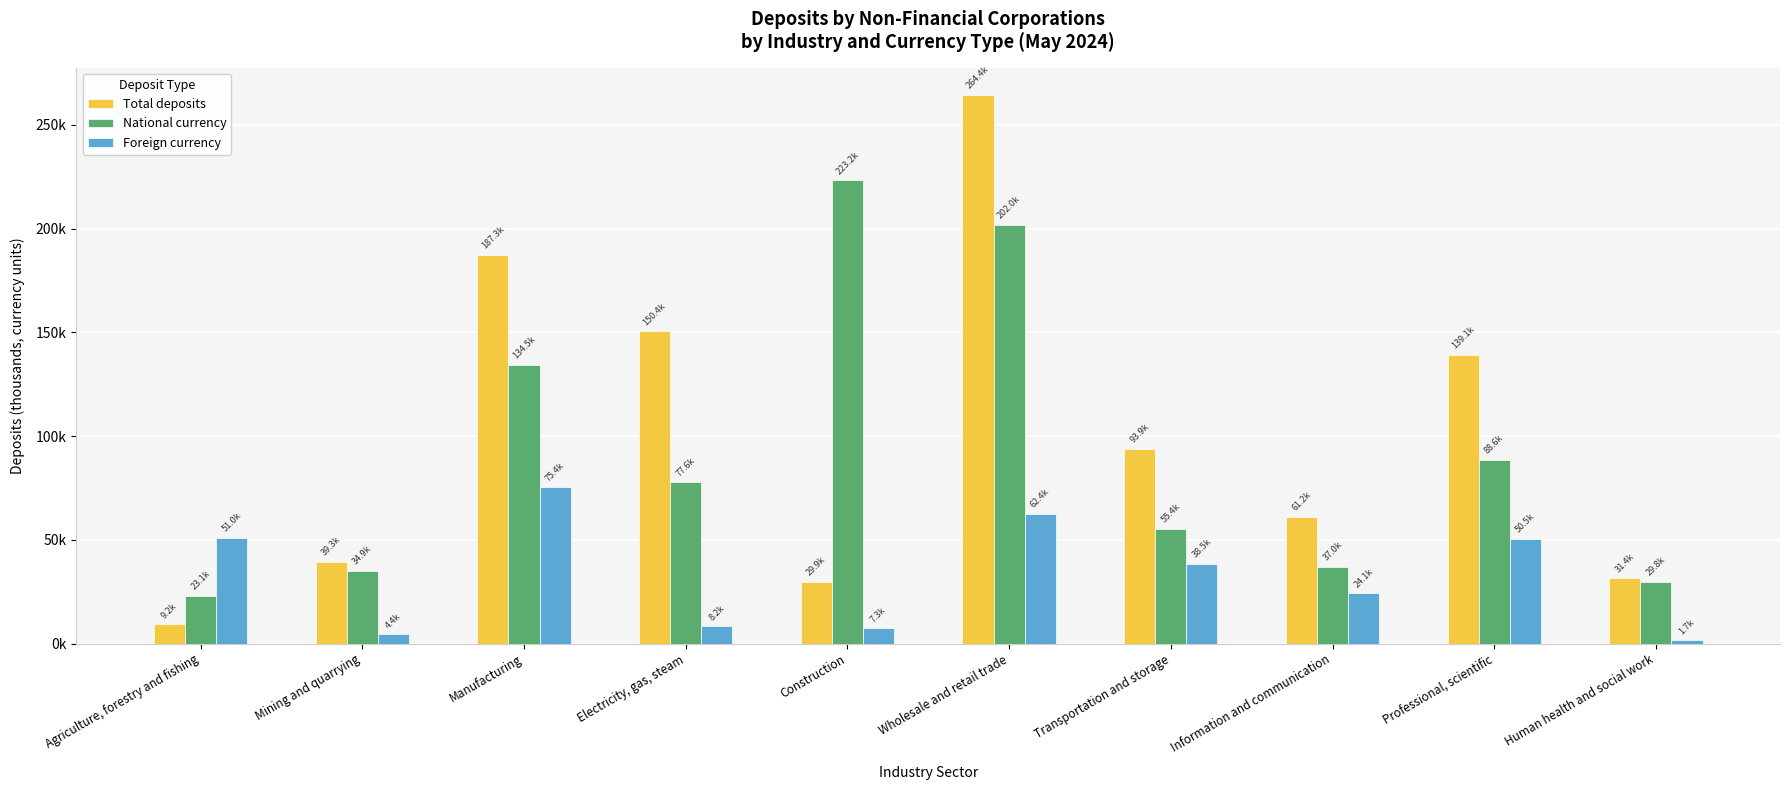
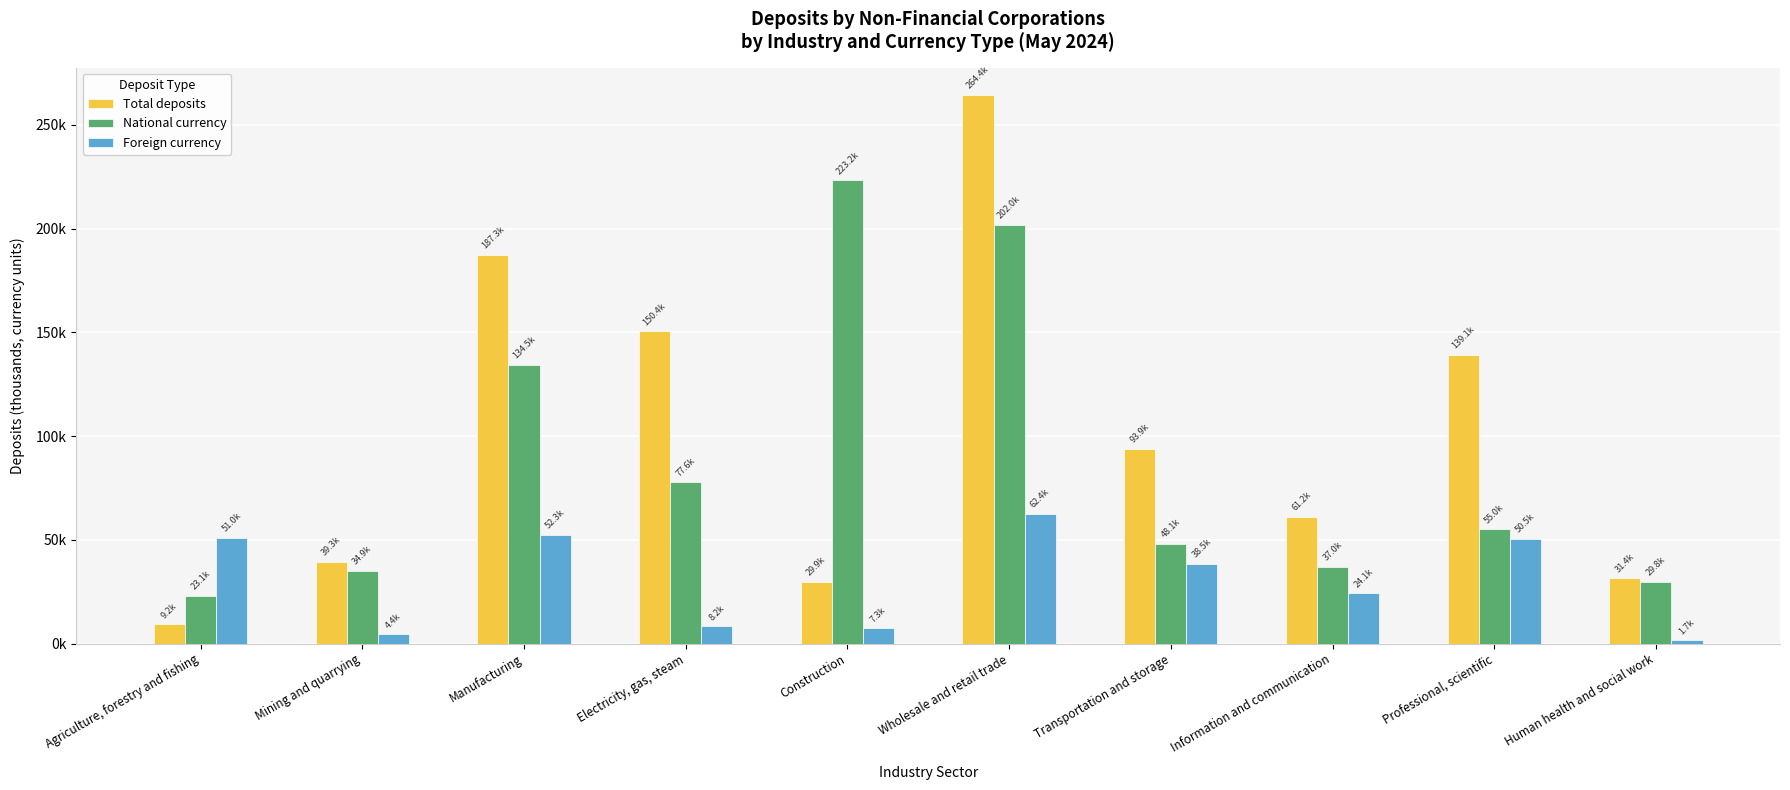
Foreign currency, Manufacturing: 75.4k -> 52.3k
National currency, Transportation and storage: 55.4k -> 48.1k
National currency, Professional, scientific: 88.6k -> 55.0k
